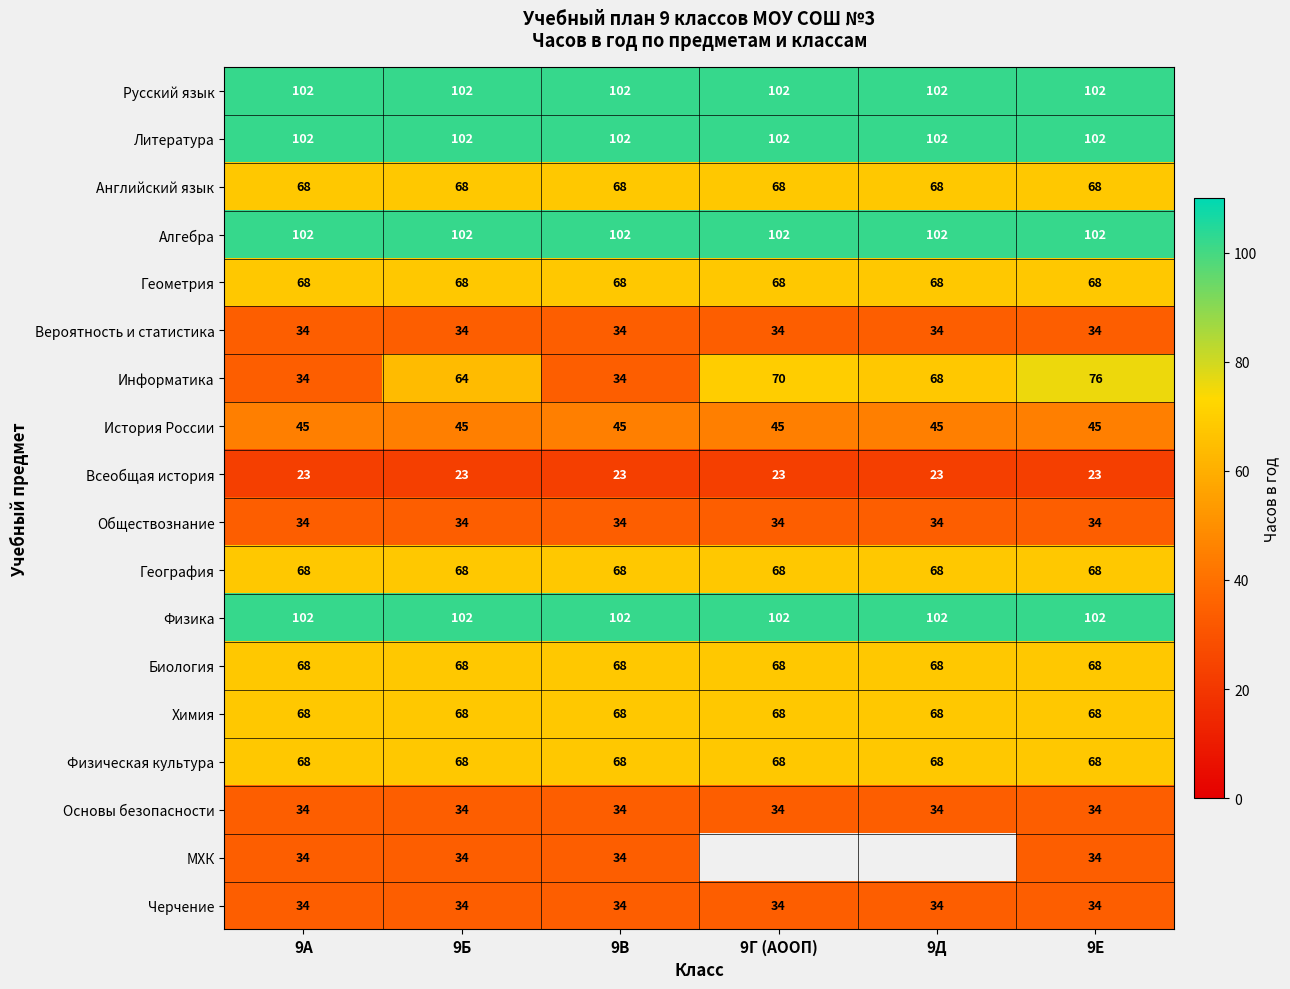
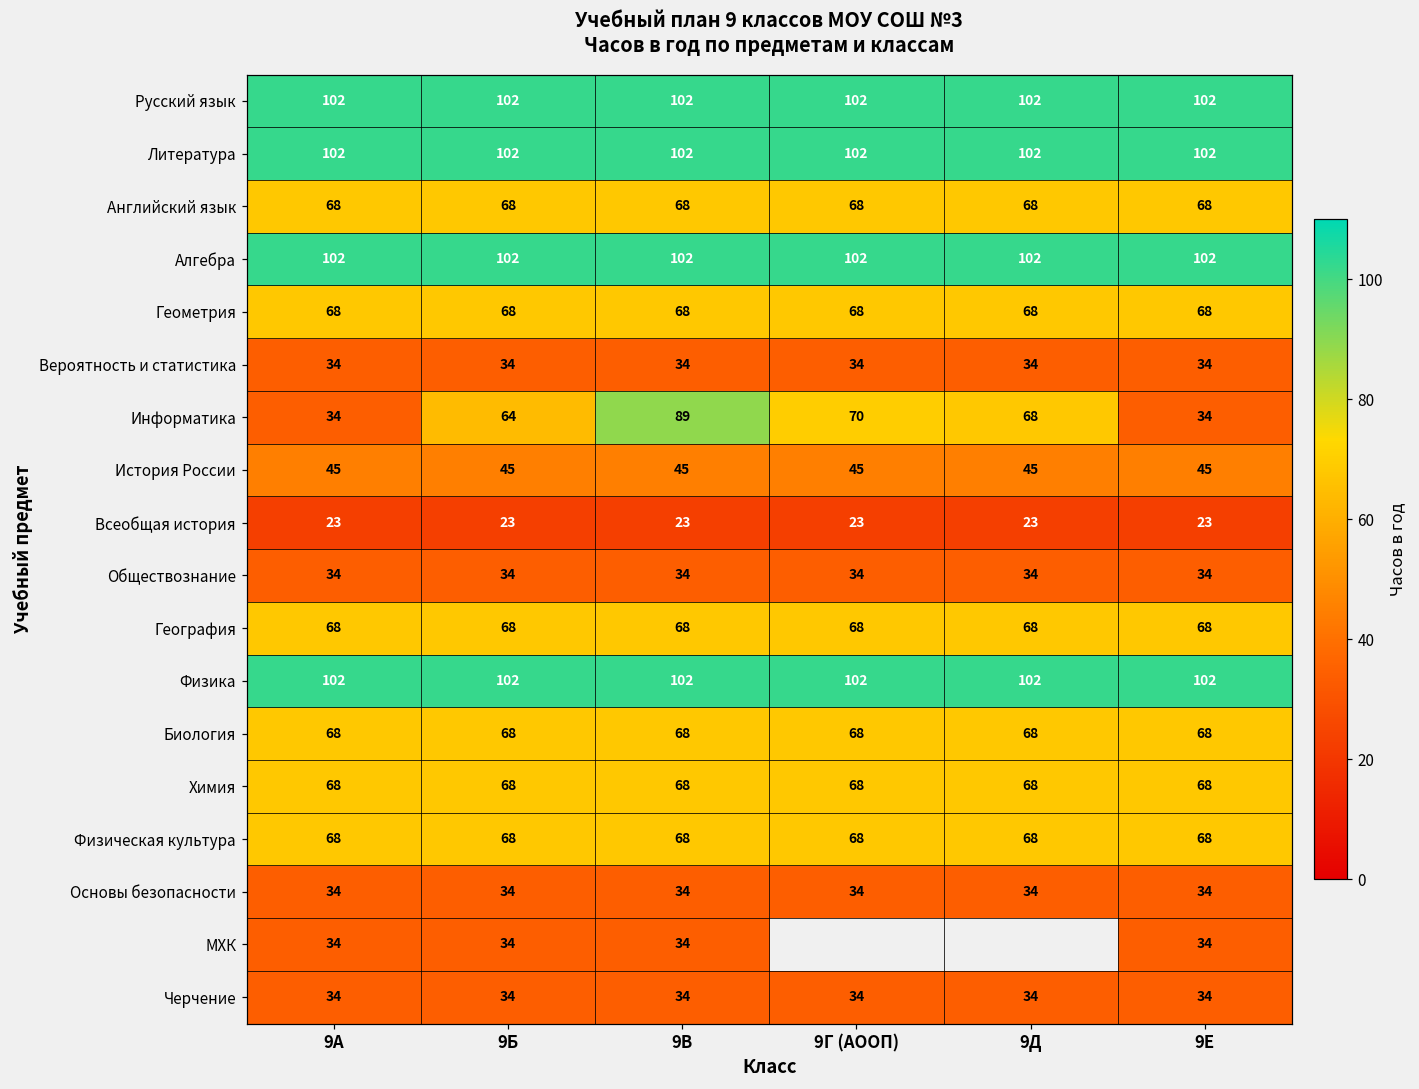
Информатика, 9В: 34 -> 89
Информатика, 9Е: 76 -> 34
